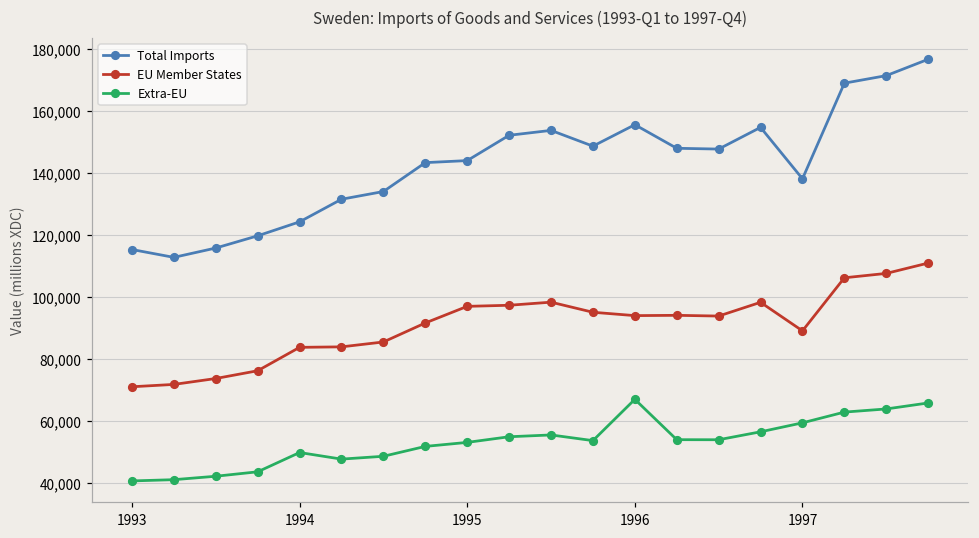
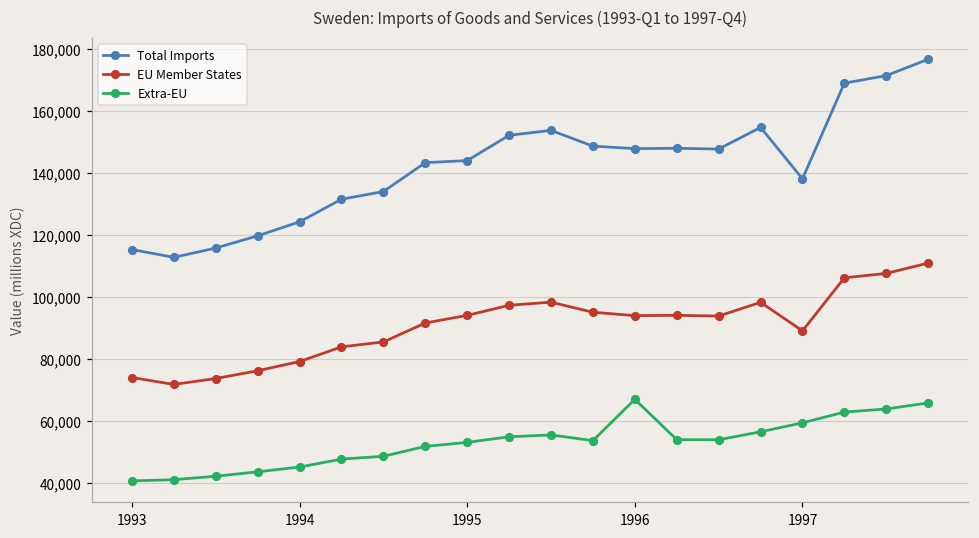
EU Member States, 1993: 71,000 -> 74,000
EU Member States, 1994: 84,000 -> 79,000
Extra-EU, 1994: 50,000 -> 45,000
EU Member States, 1995: 97,000 -> 94,000
Total Imports, 1996: 156,000 -> 148,000
